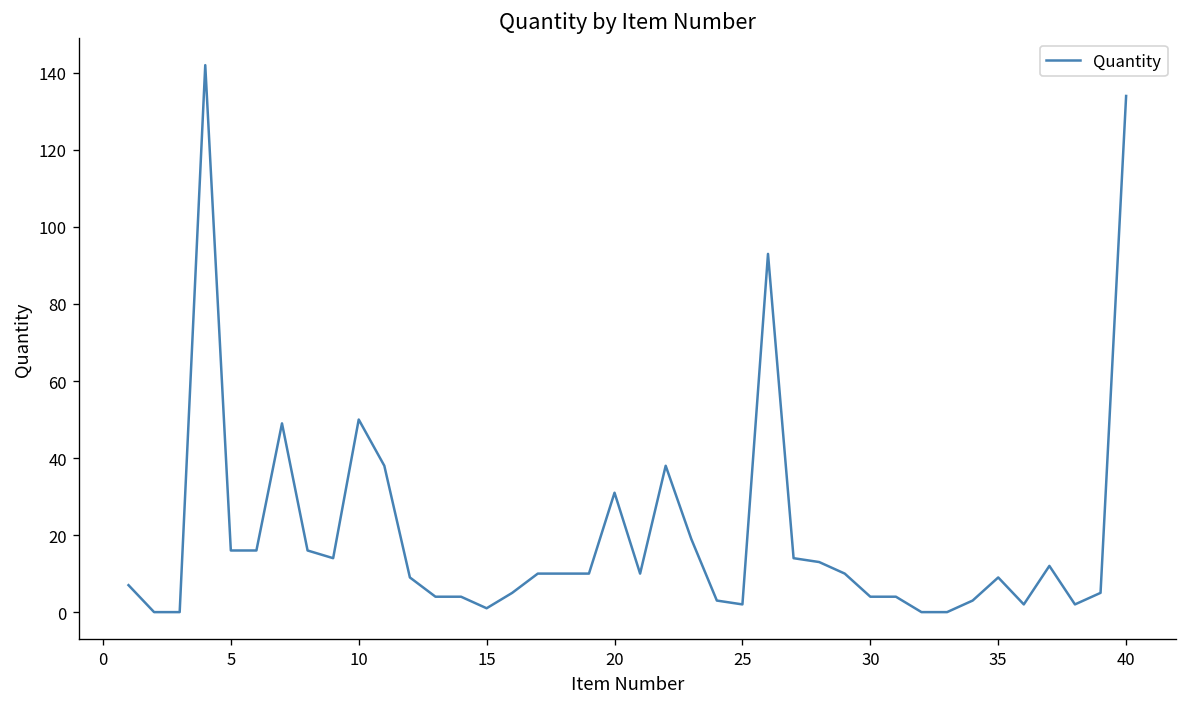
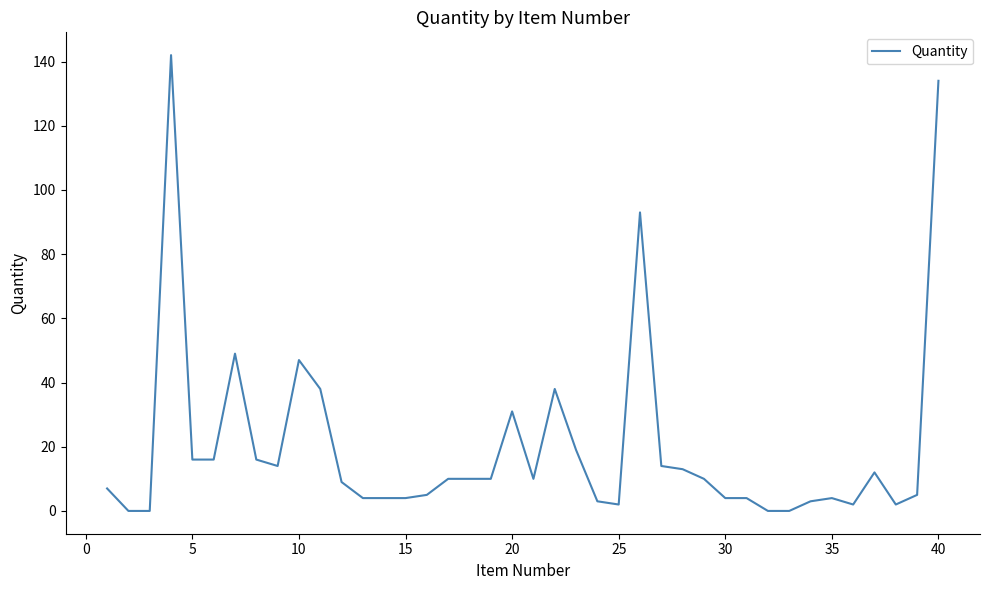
10: 50 -> 47
15: 1 -> 4
35: 9 -> 4
